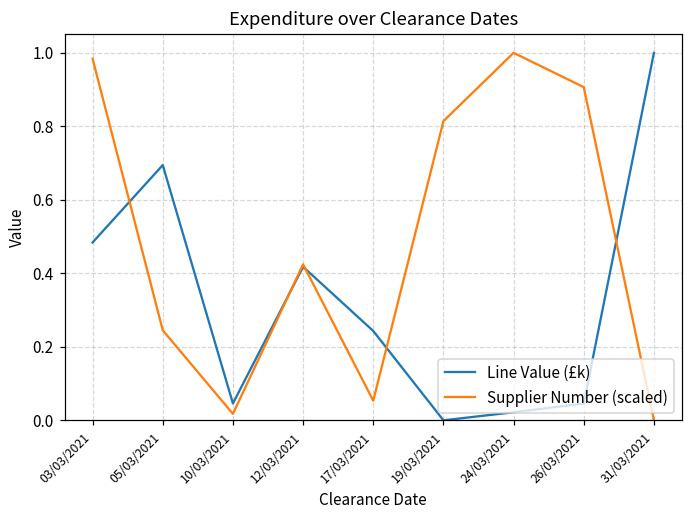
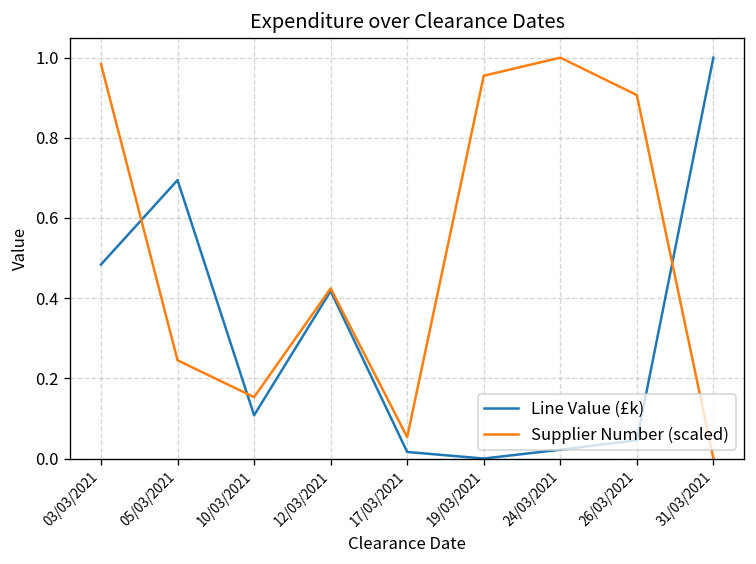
Line Value (£k), 10/03/2021: 0.05 -> 0.11
Supplier Number (scaled), 10/03/2021: 0.02 -> 0.15
Line Value (£k), 17/03/2021: 0.24 -> 0.02
Supplier Number (scaled), 19/03/2021: 0.81 -> 0.95
